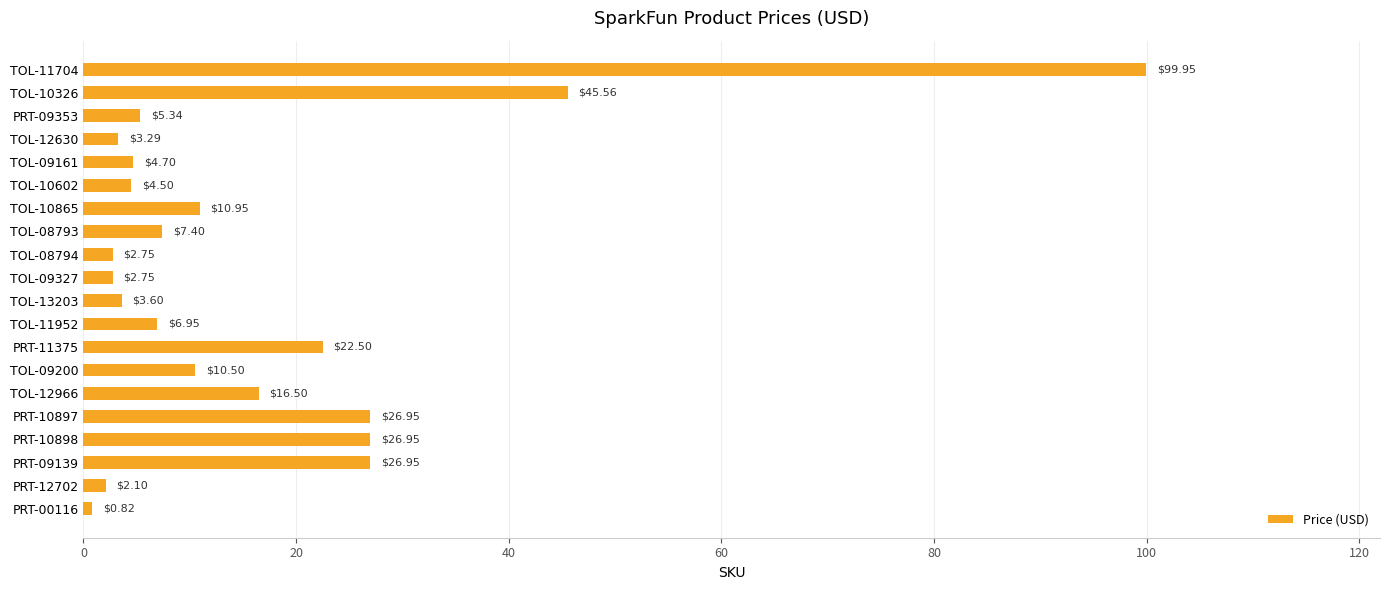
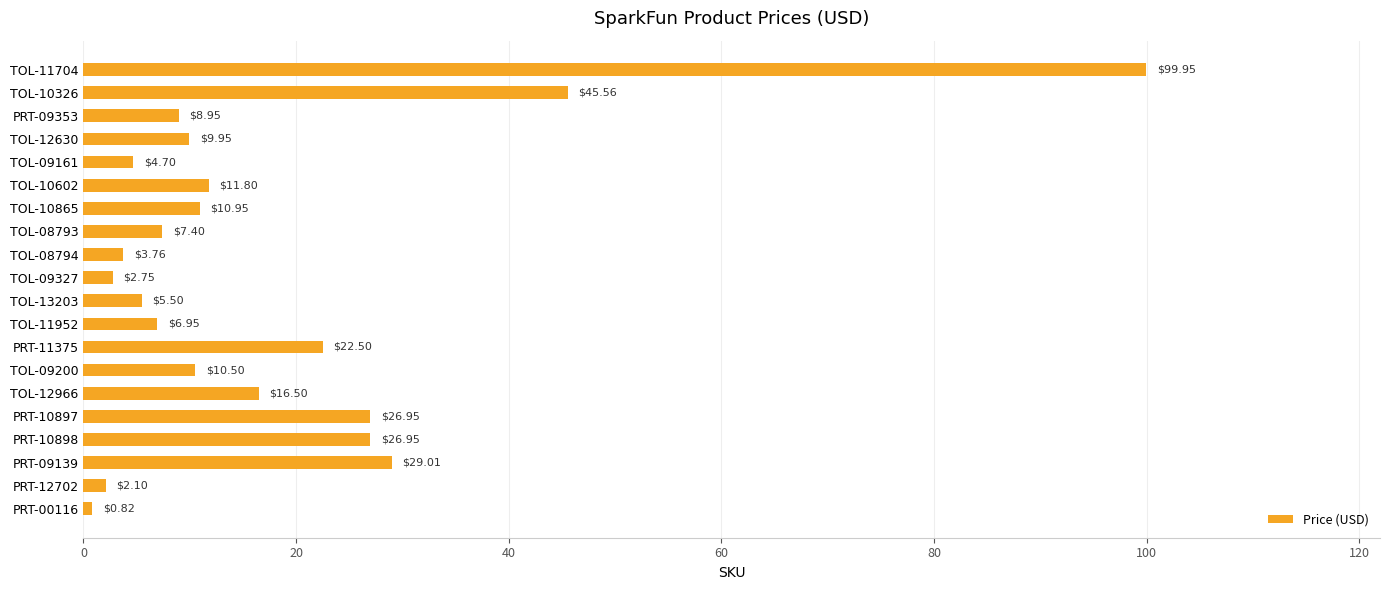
PRT-09353: $5.34 -> $8.95
TOL-12630: $3.29 -> $9.95
TOL-10602: $4.50 -> $11.80
TOL-08794: $2.75 -> $3.76
TOL-13203: $3.60 -> $5.50
PRT-09139: $26.95 -> $29.01
